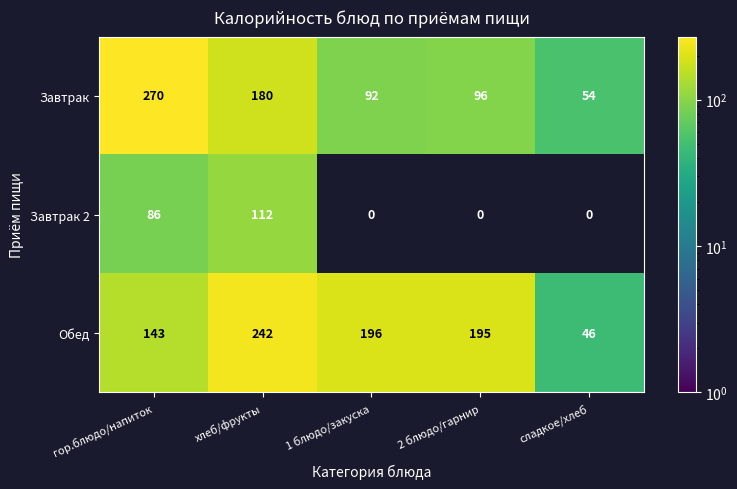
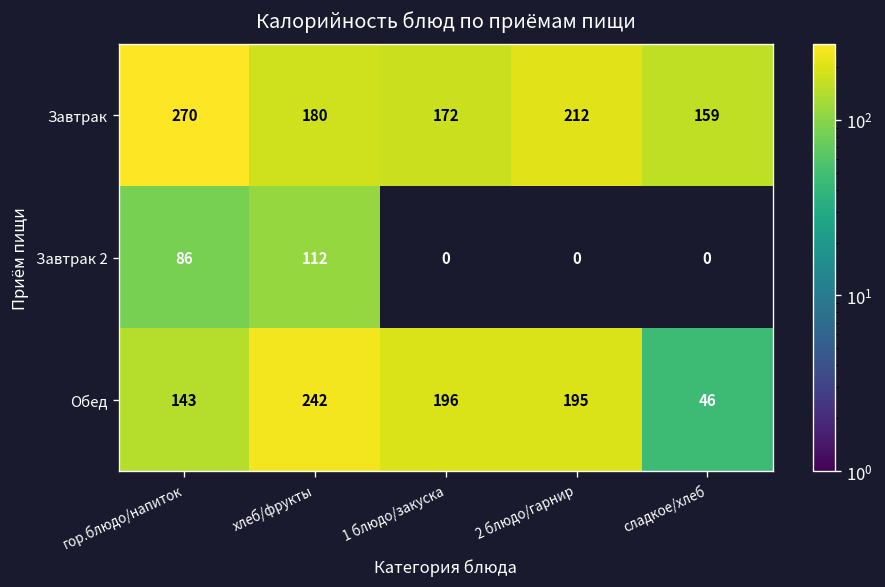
Завтрак, 1 блюдо/закуска: 92 -> 172
Завтрак, 2 блюдо/гарнир: 96 -> 212
Завтрак, сладкое/хлеб: 54 -> 159
